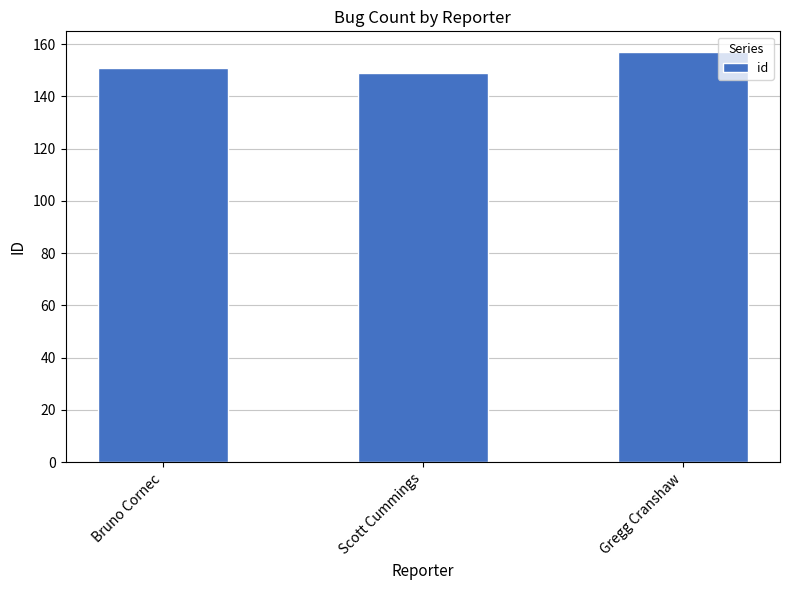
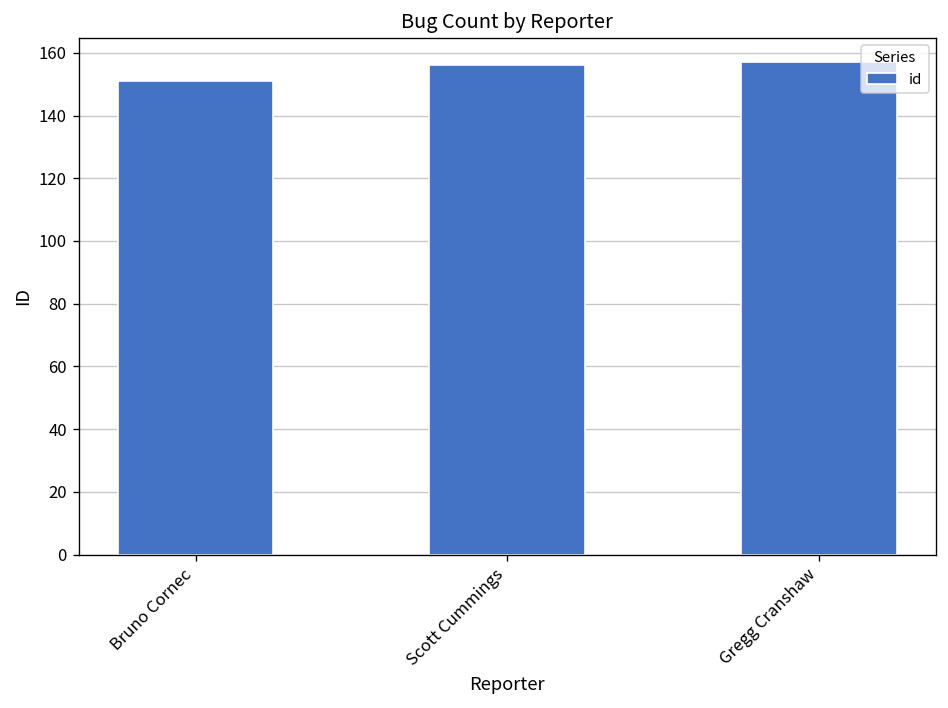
Scott Cummings: 149 -> 156
